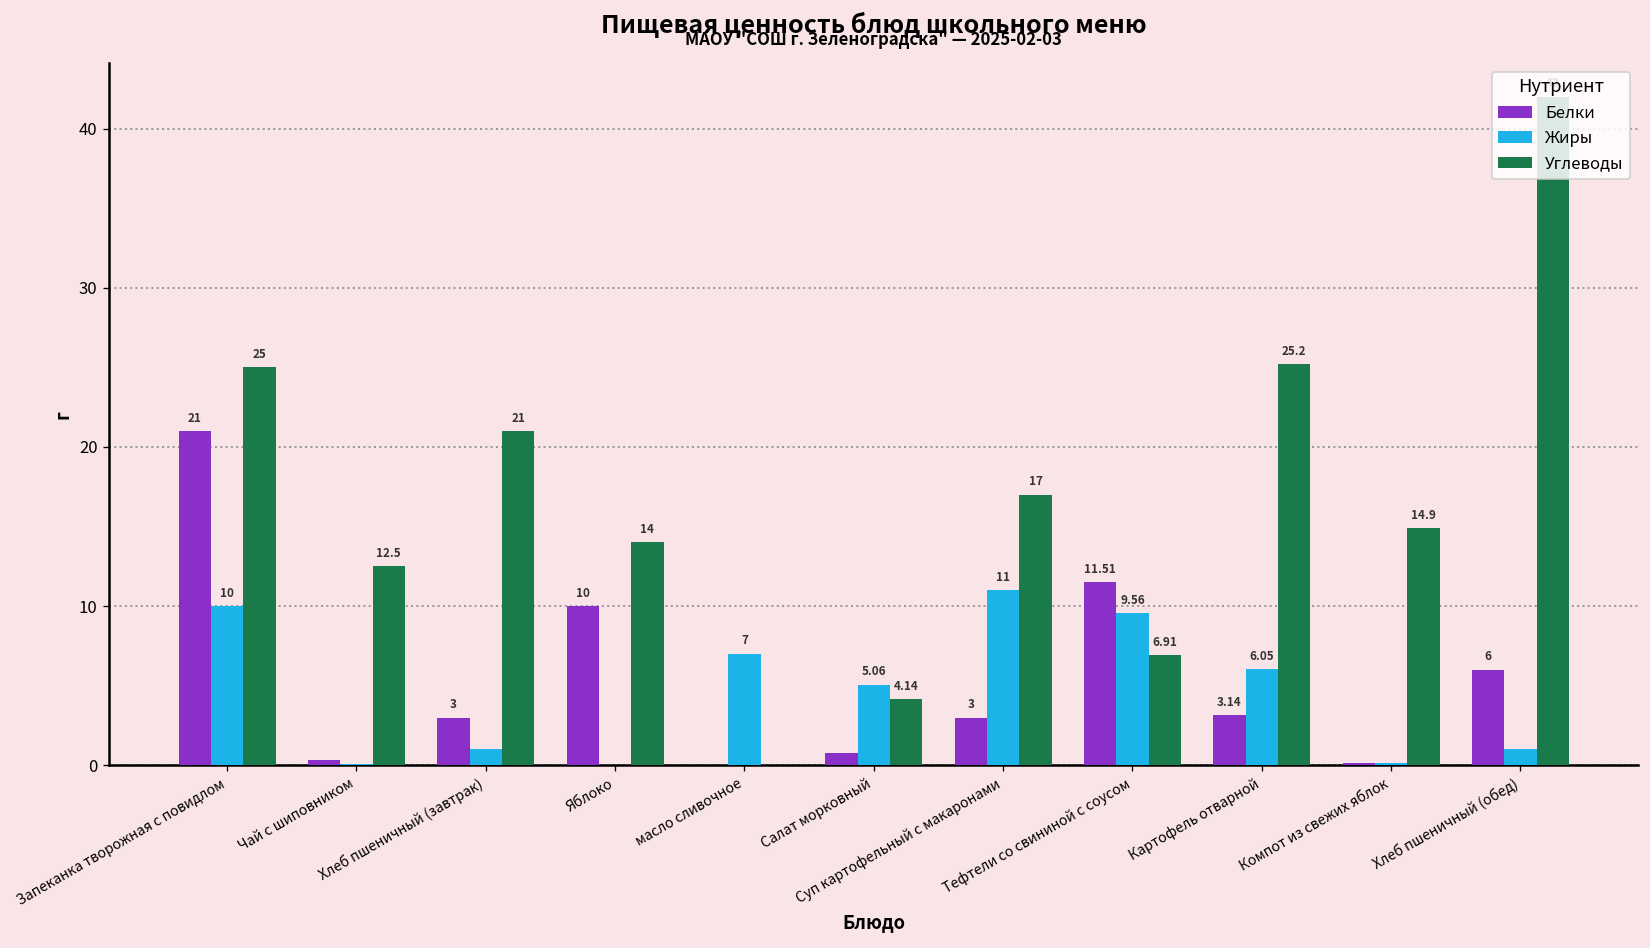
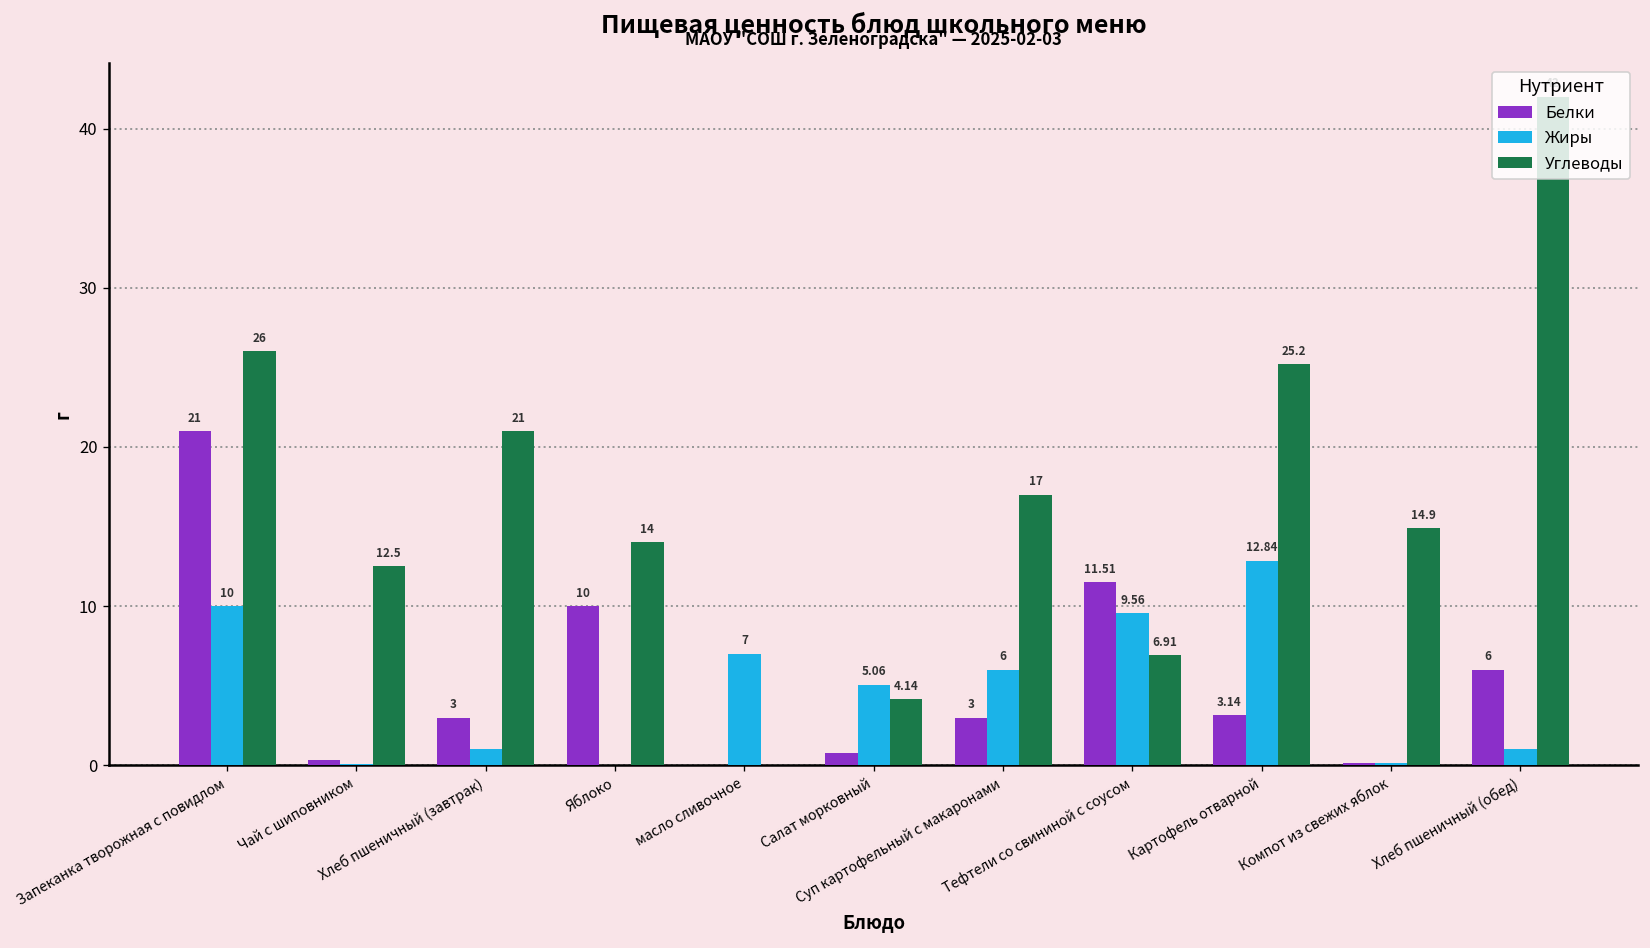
Углеводы, Запеканка творожная с повидлом: 25 -> 26
Жиры, Суп картофельный с макаронами: 11 -> 6
Жиры, Картофель отварной: 6.05 -> 12.84
